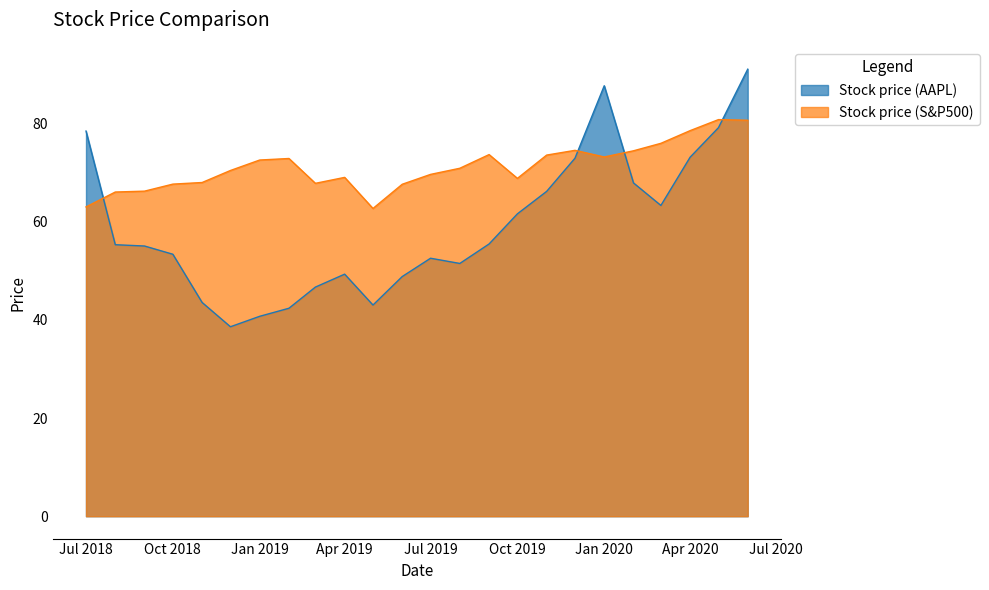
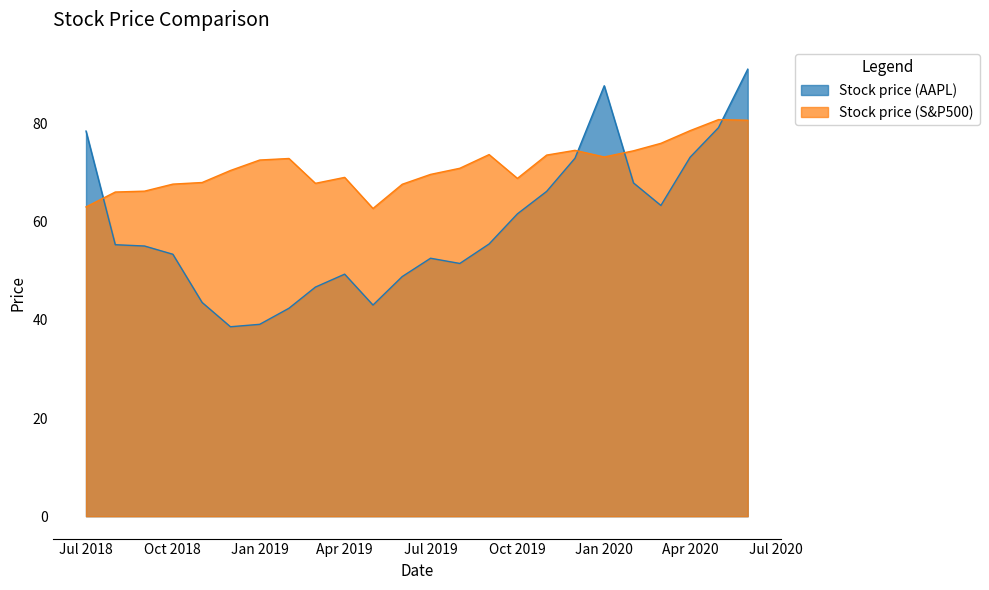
Stock price (AAPL), Jan 2019: 41 -> 39
